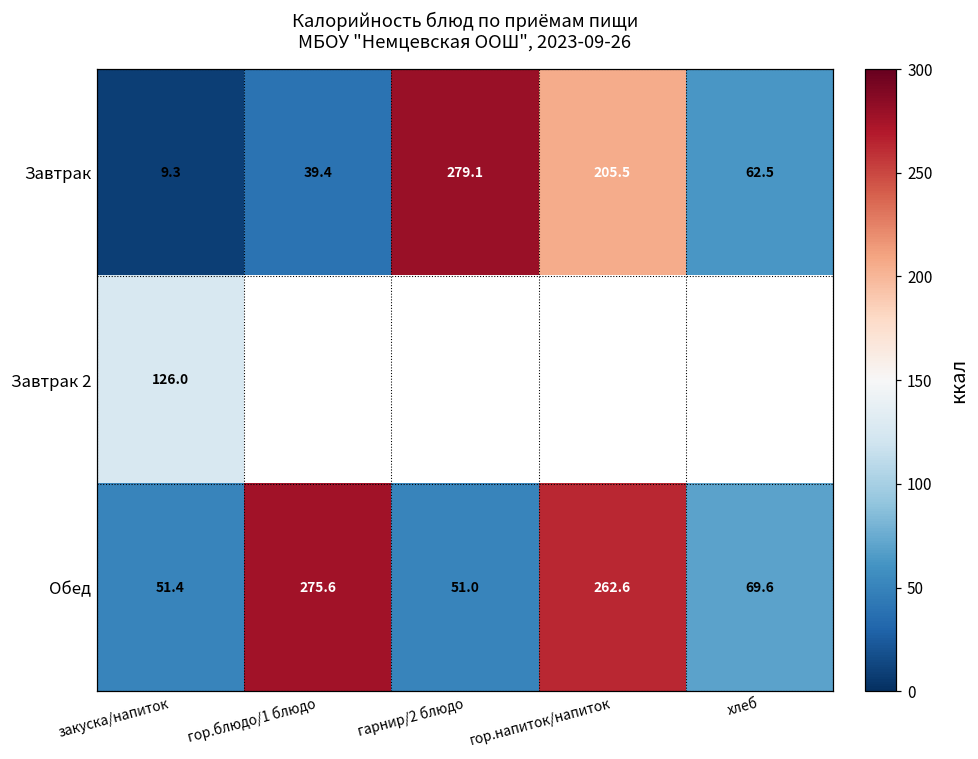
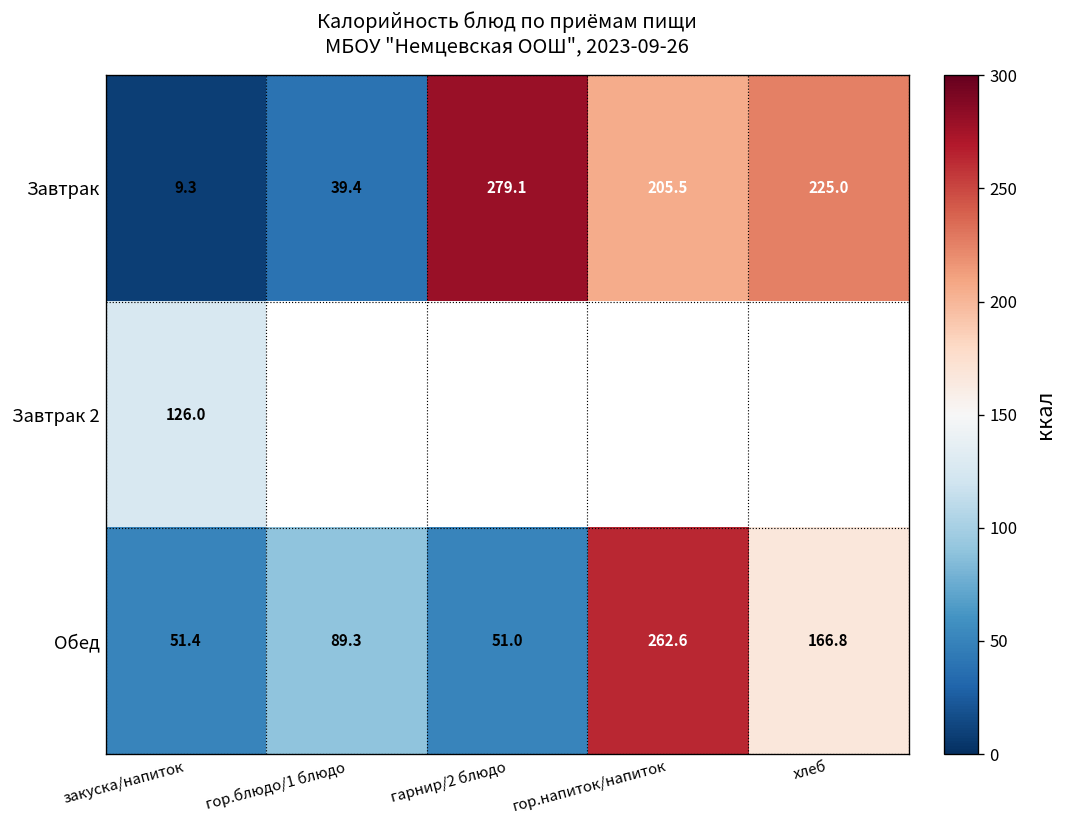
Завтрак, хлеб: 62.5 -> 225.0
Обед, гор.блюдо/1 блюдо: 275.6 -> 89.3
Обед, хлеб: 69.6 -> 166.8
